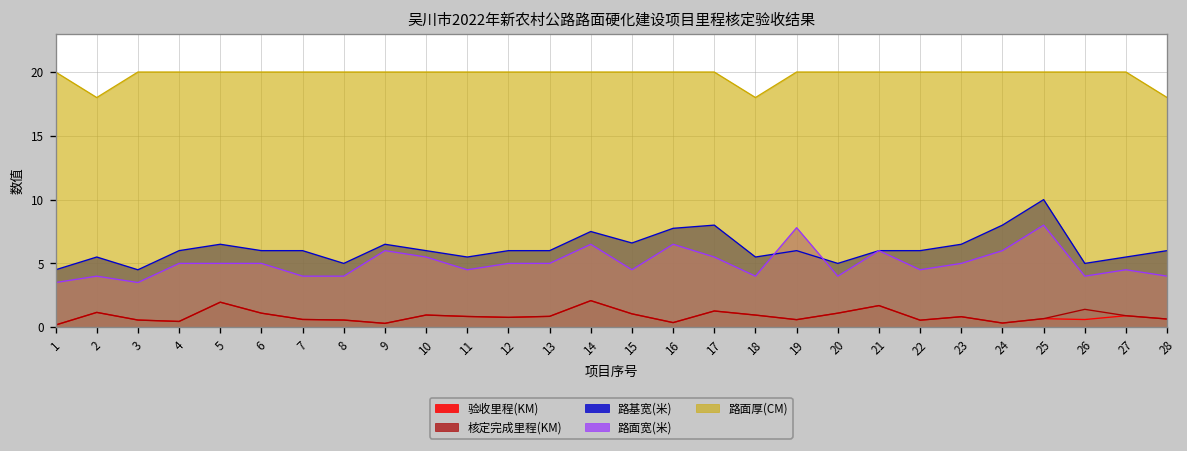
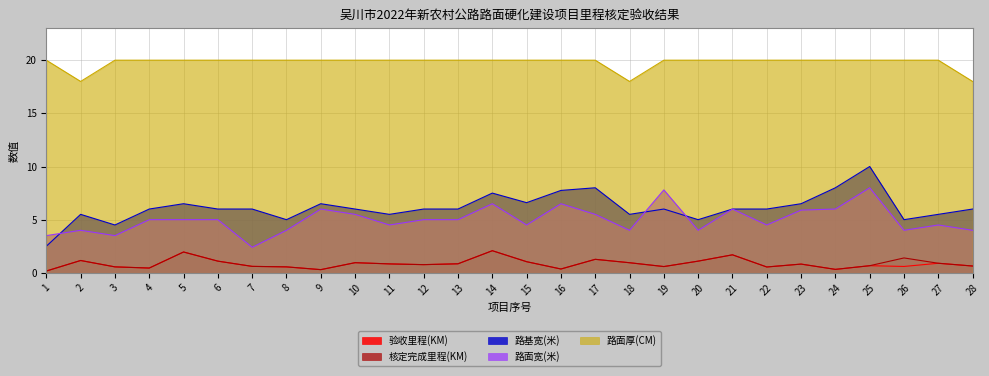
路基宽(米), 1: 4.5 -> 2.5
路面宽(米), 7: 4.0 -> 2.4
路面宽(米), 23: 5.0 -> 5.9
